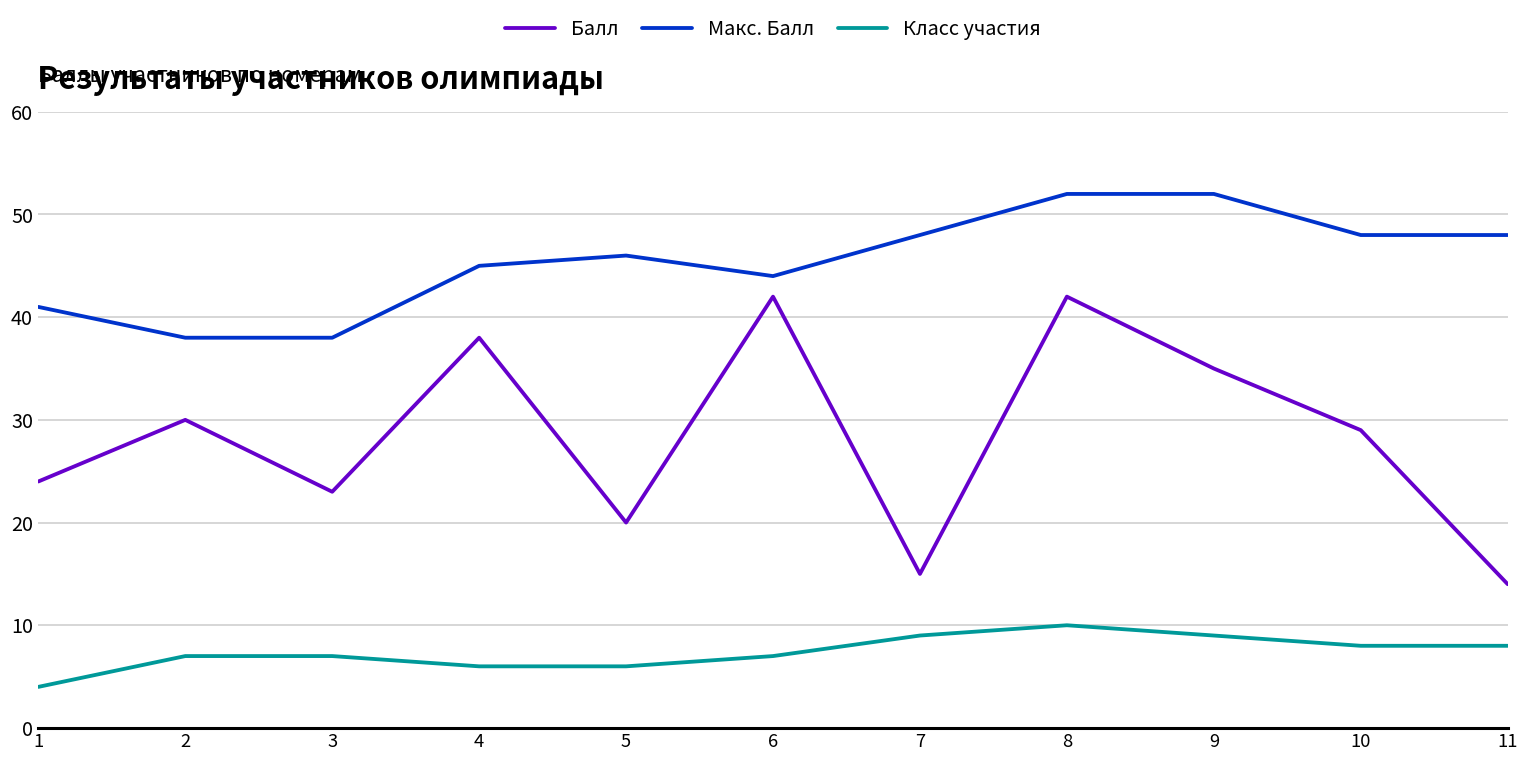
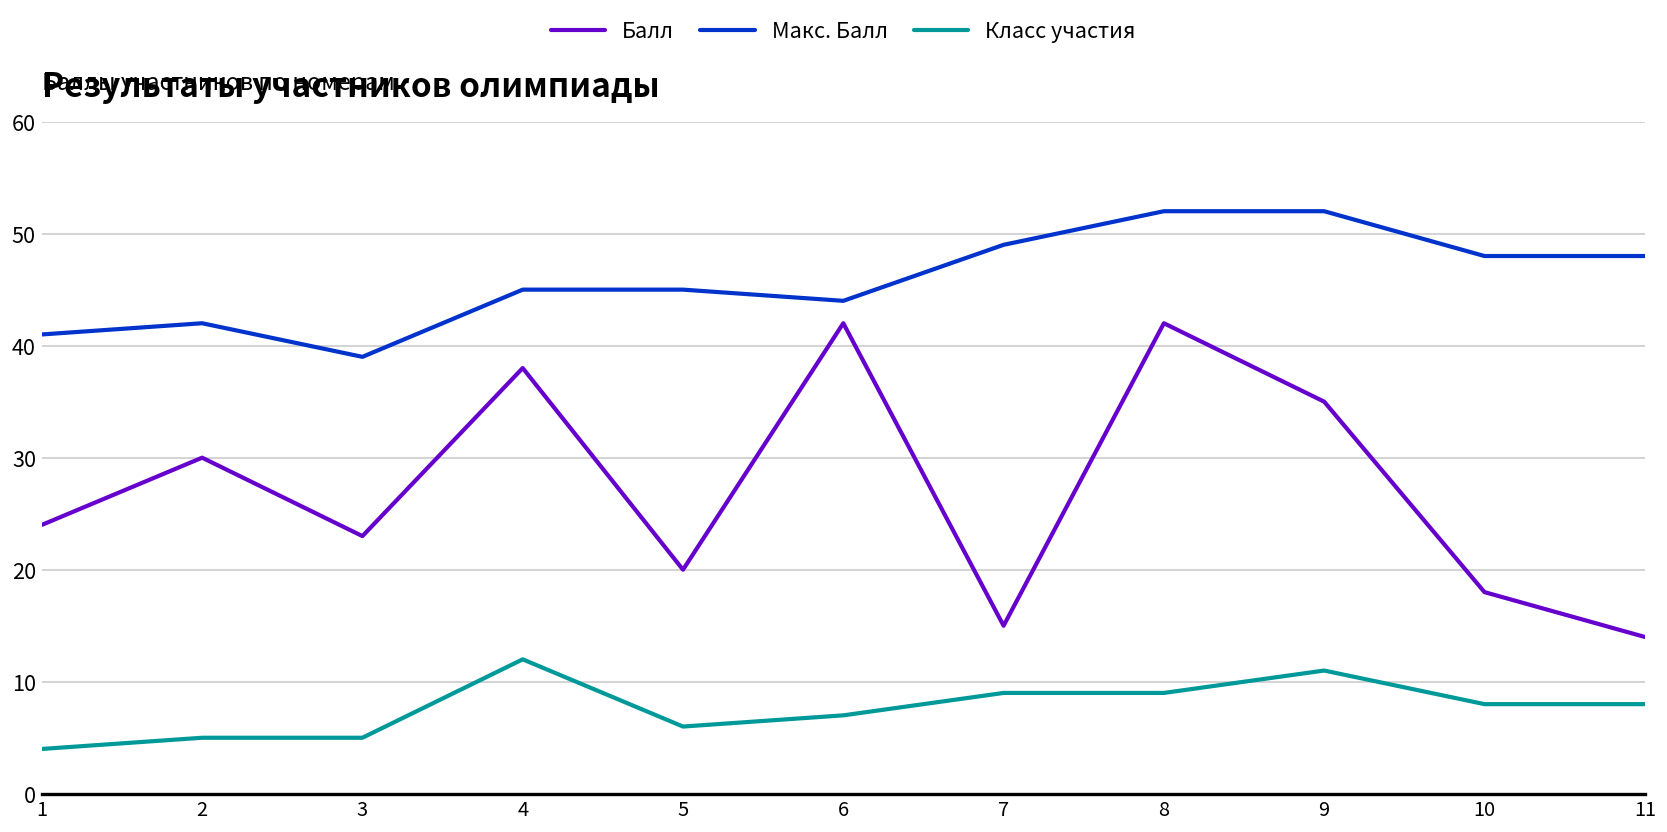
Макс. Балл, 2: 38 -> 42
Класс участия, 2: 7 -> 5
Макс. Балл, 3: 38 -> 39
Класс участия, 3: 7 -> 5
Класс участия, 4: 6 -> 12
Макс. Балл, 5: 46 -> 45
Макс. Балл, 7: 48 -> 49
Класс участия, 8: 10 -> 9
Класс участия, 9: 9 -> 11
Балл, 10: 29 -> 18
